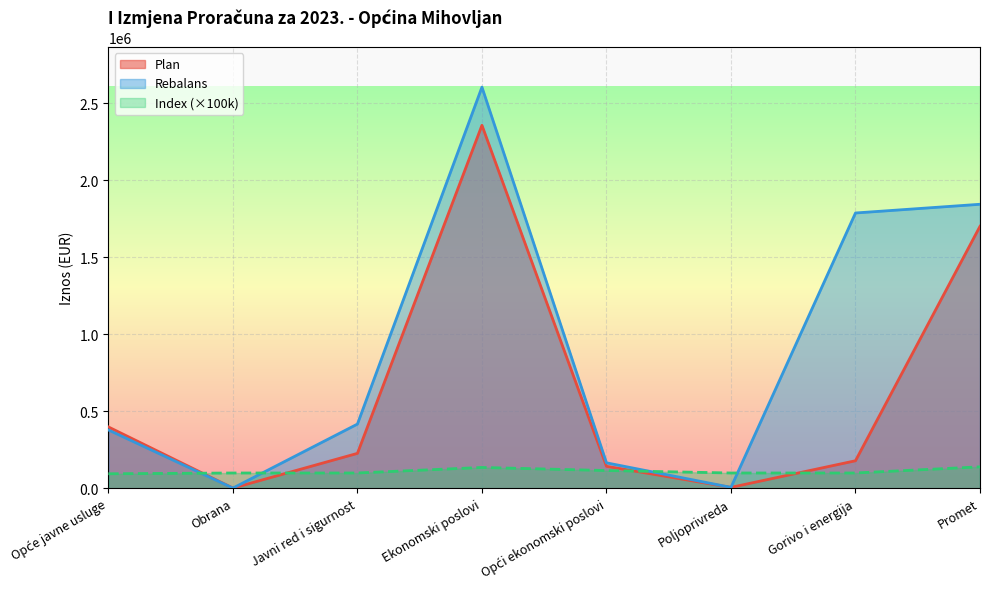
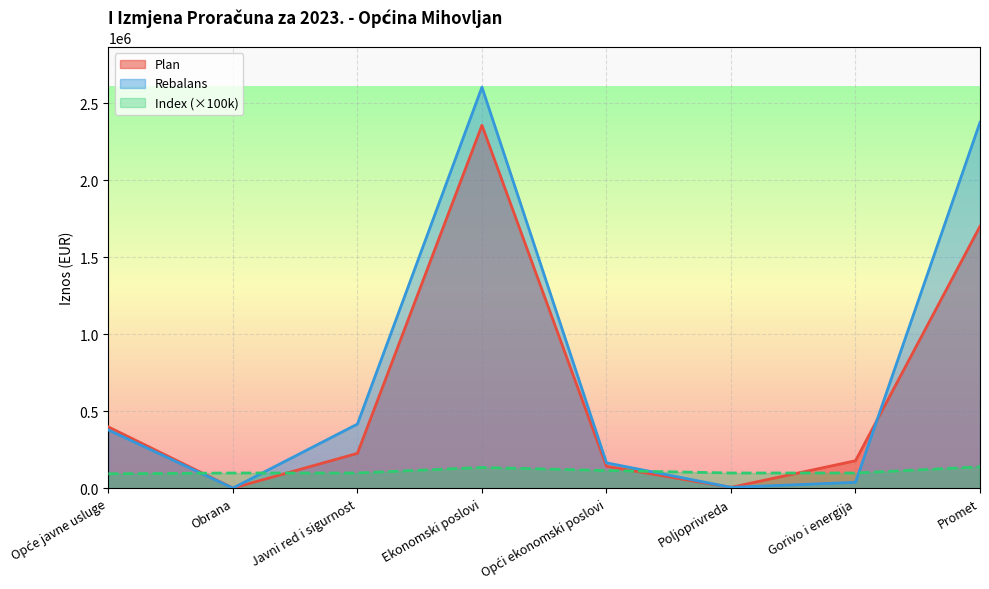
Rebalans, Gorivo i energija: 1790000 -> 40000
Rebalans, Promet: 1850000 -> 2380000
